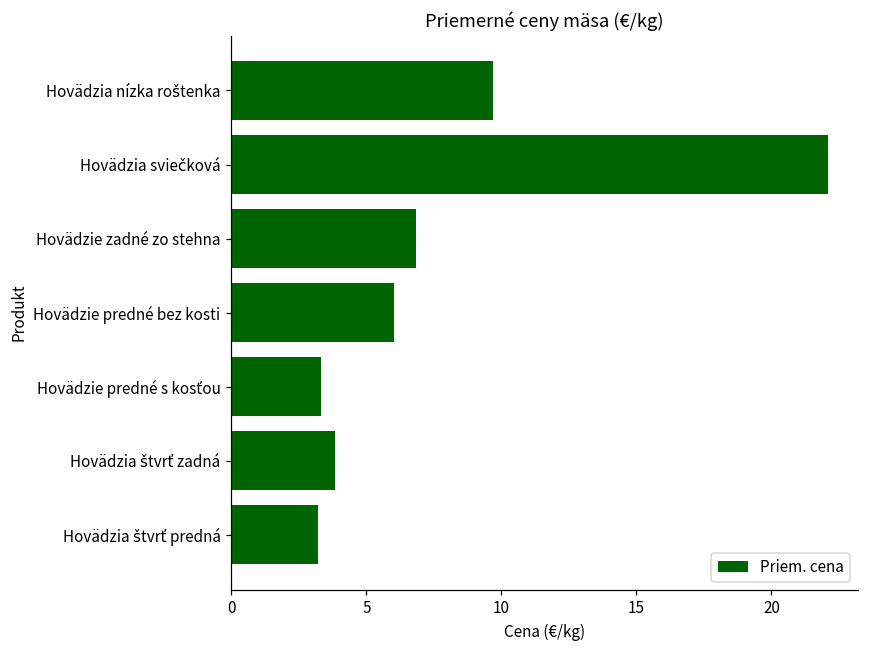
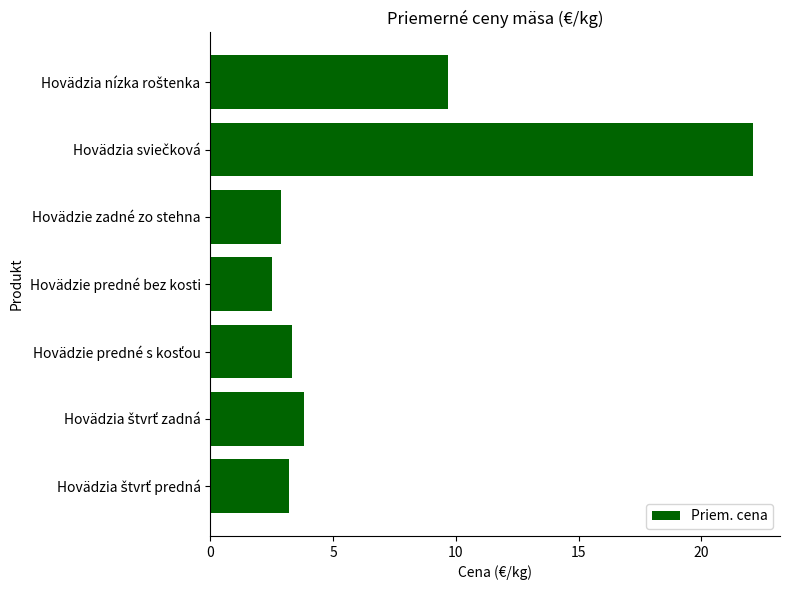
Hovädzie zadné zo stehna: 6.8 -> 2.9
Hovädzie predné bez kosti: 6.0 -> 2.5
